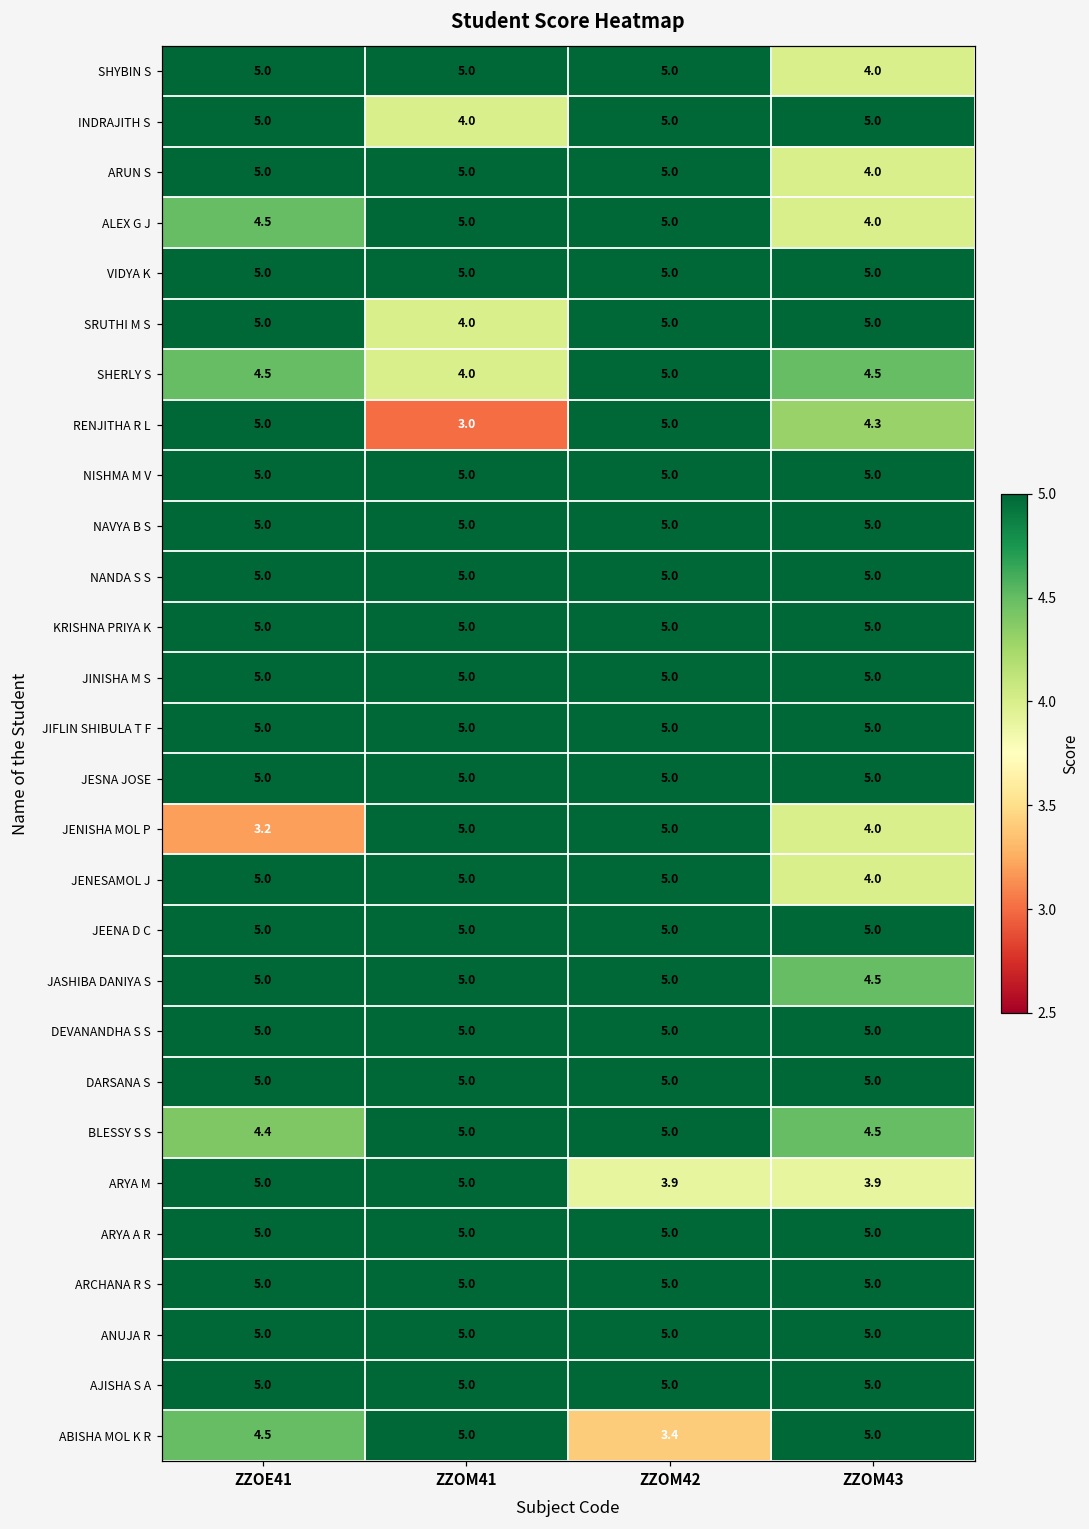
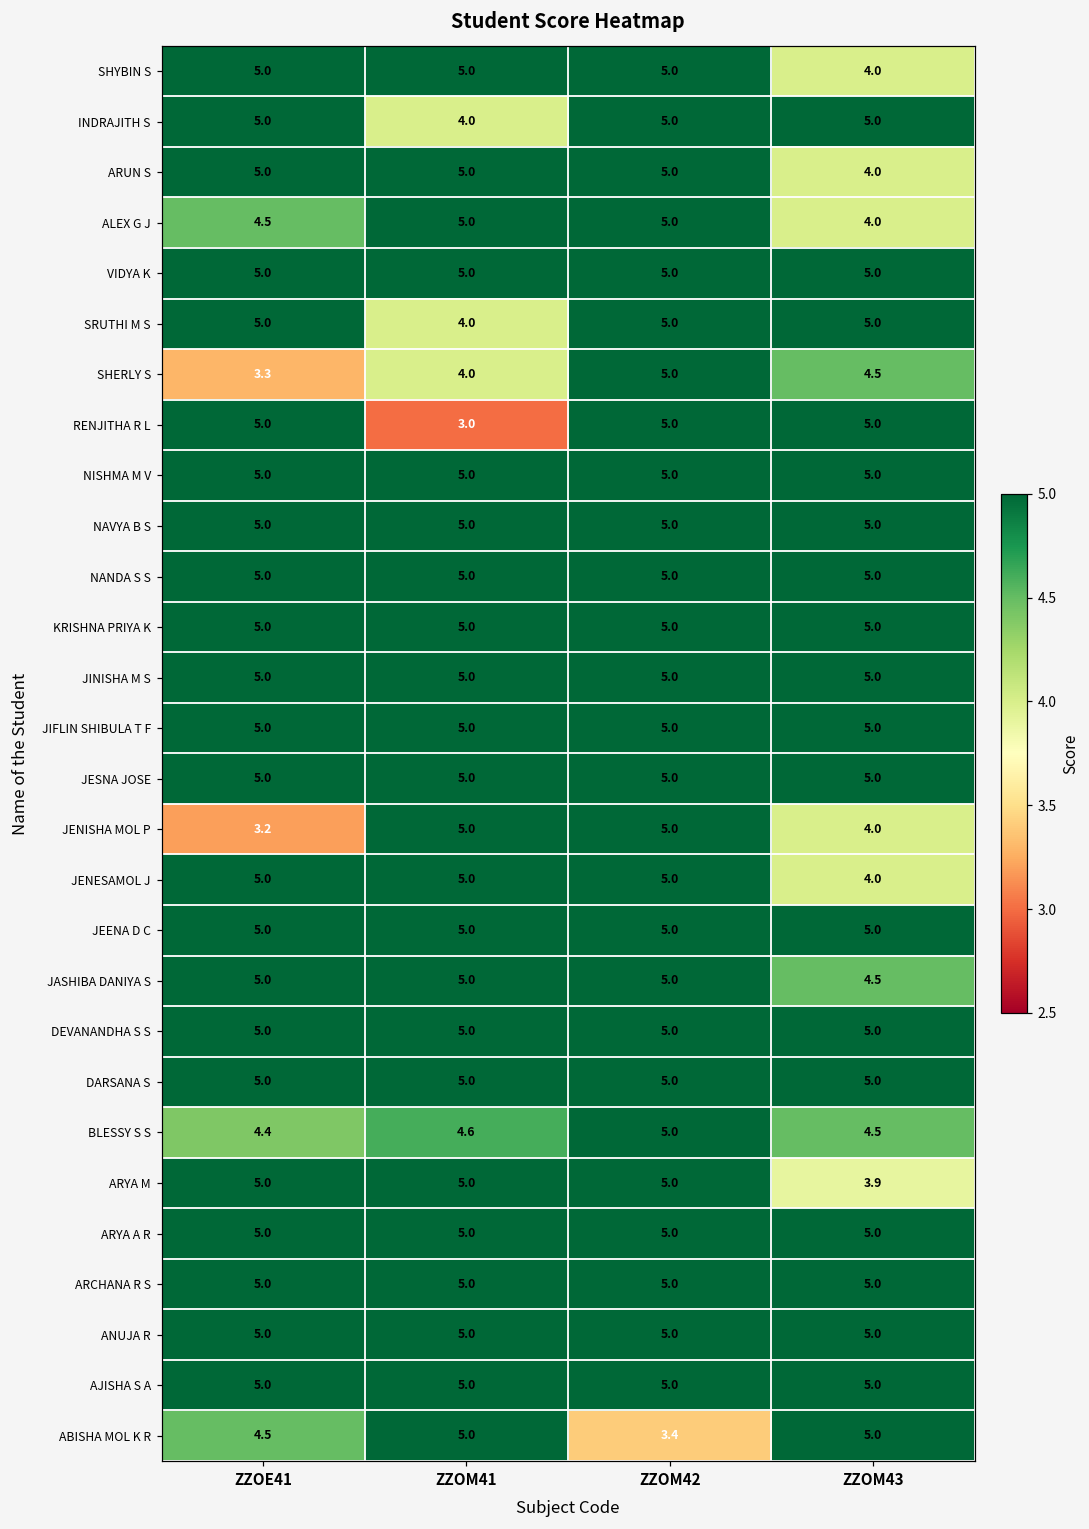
SHERLY S, ZZOE41: 4.5 -> 3.3
RENJITHA R L, ZZOM43: 4.3 -> 5.0
BLESSY S S, ZZOM41: 5.0 -> 4.6
ARYA M, ZZOM42: 3.9 -> 5.0
